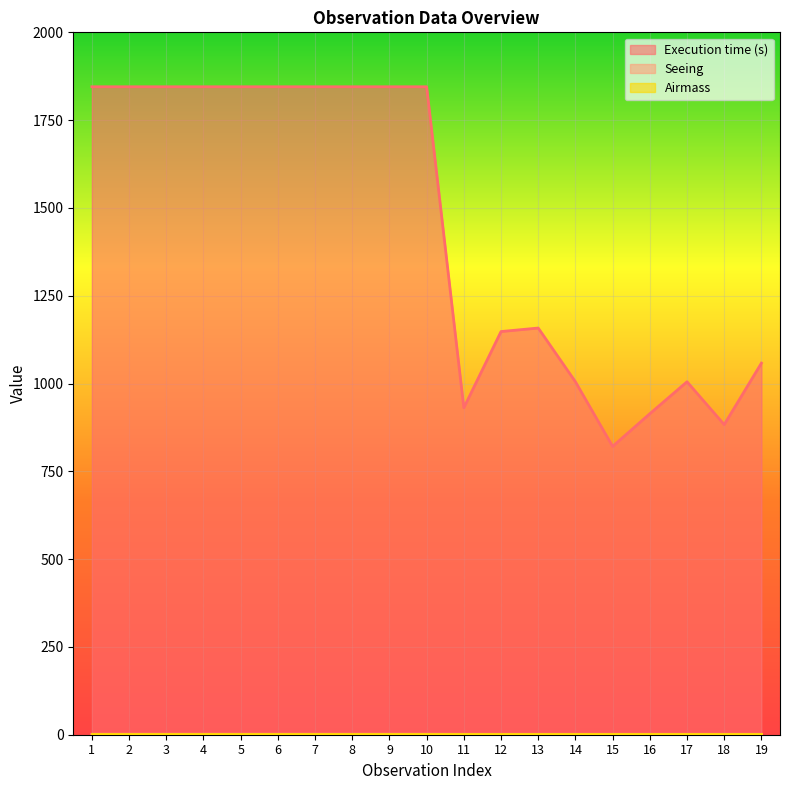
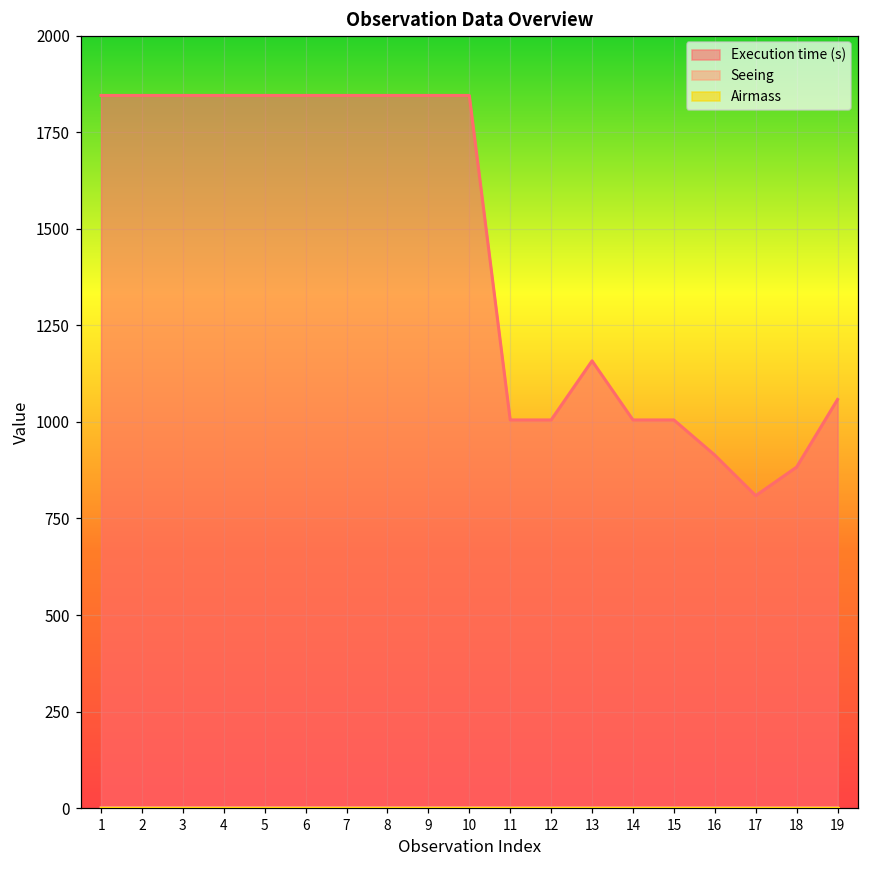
Execution time (s), 11: 930 -> 1010
Execution time (s), 12: 1150 -> 1010
Execution time (s), 15: 820 -> 1010
Execution time (s), 17: 1010 -> 810
